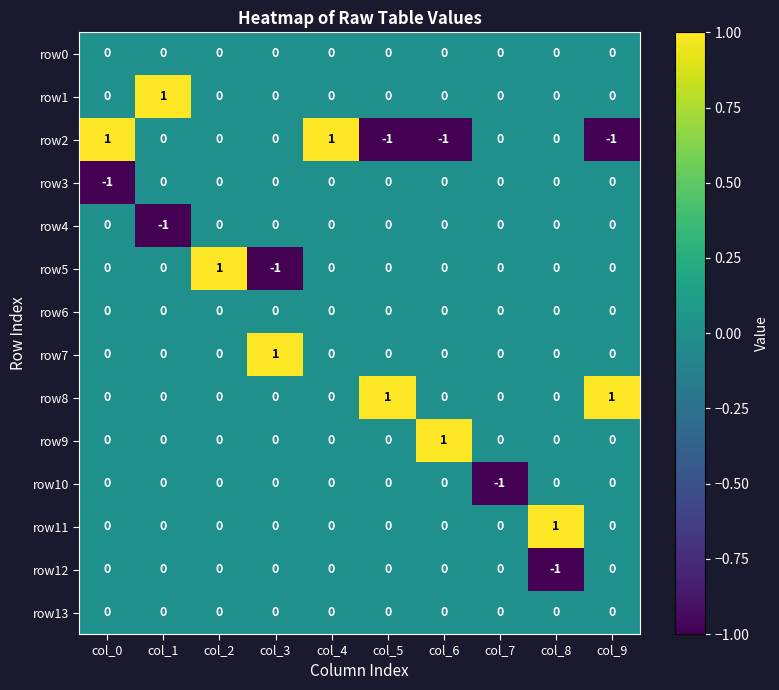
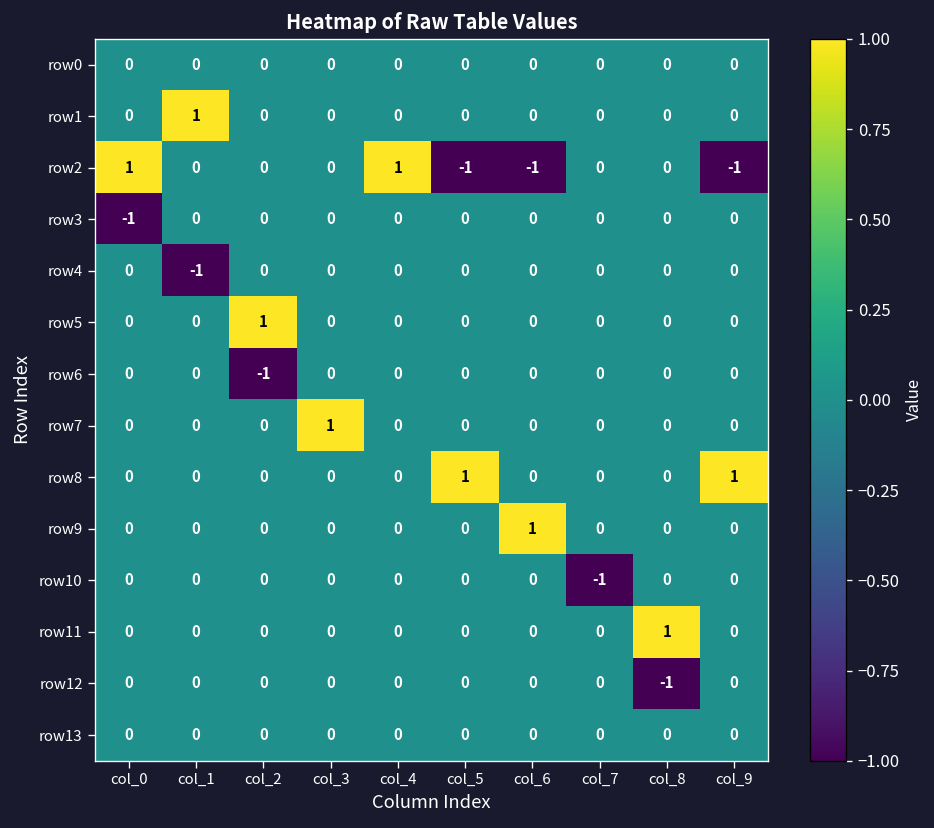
row5, col_3: -1 -> 0
row6, col_2: 0 -> -1
